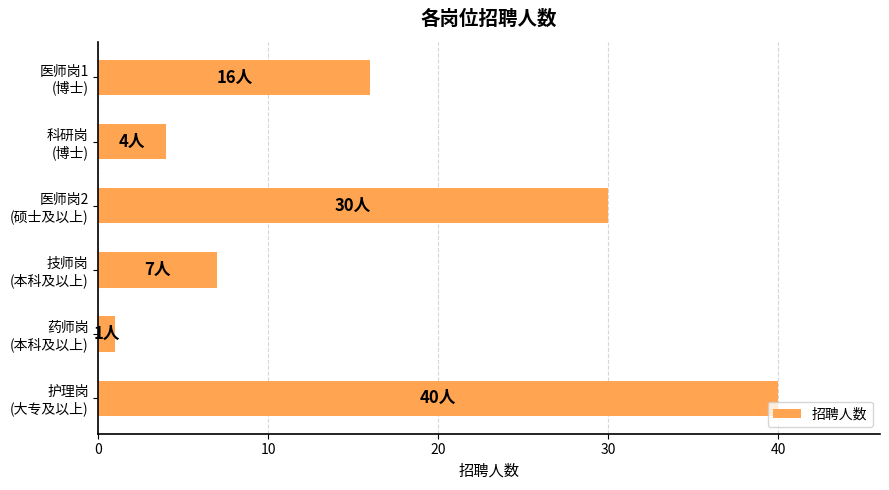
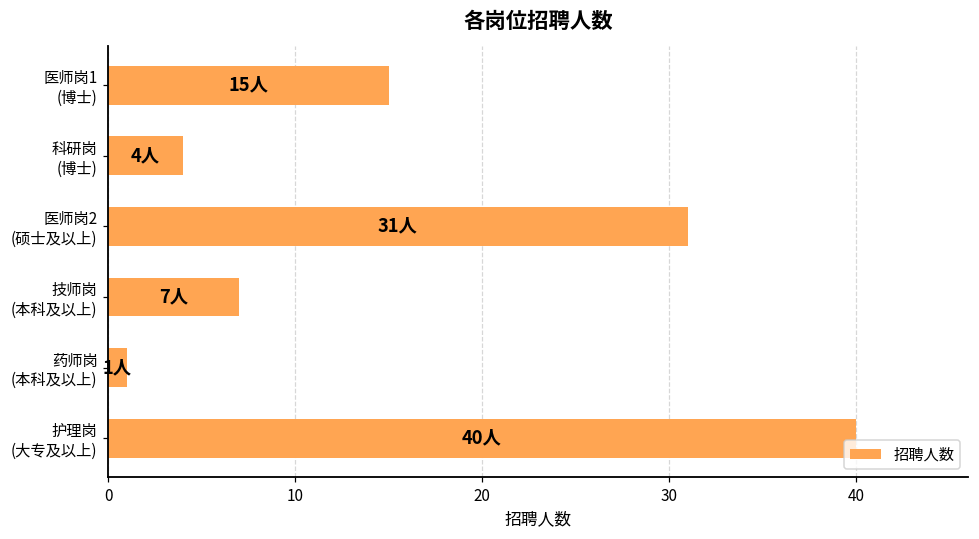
医师岗1 (博士): 16人 -> 15人
医师岗2 (硕士及以上): 30人 -> 31人
